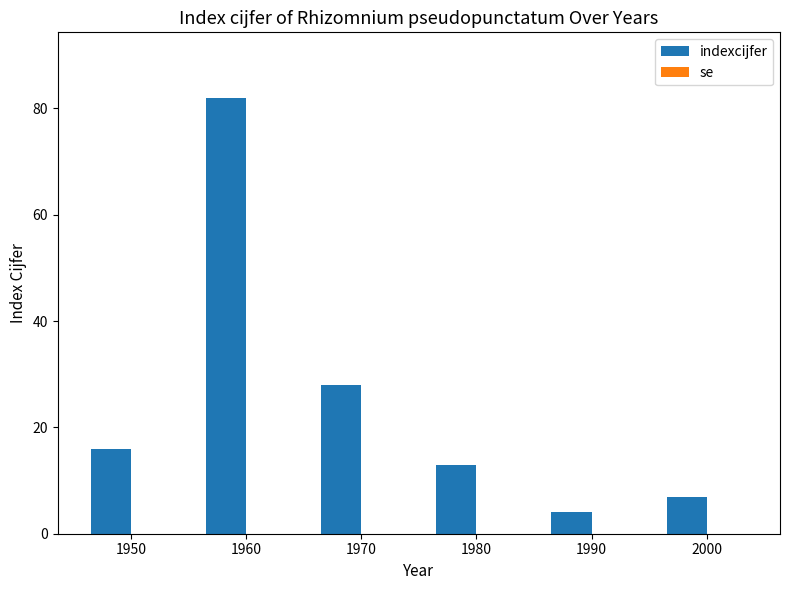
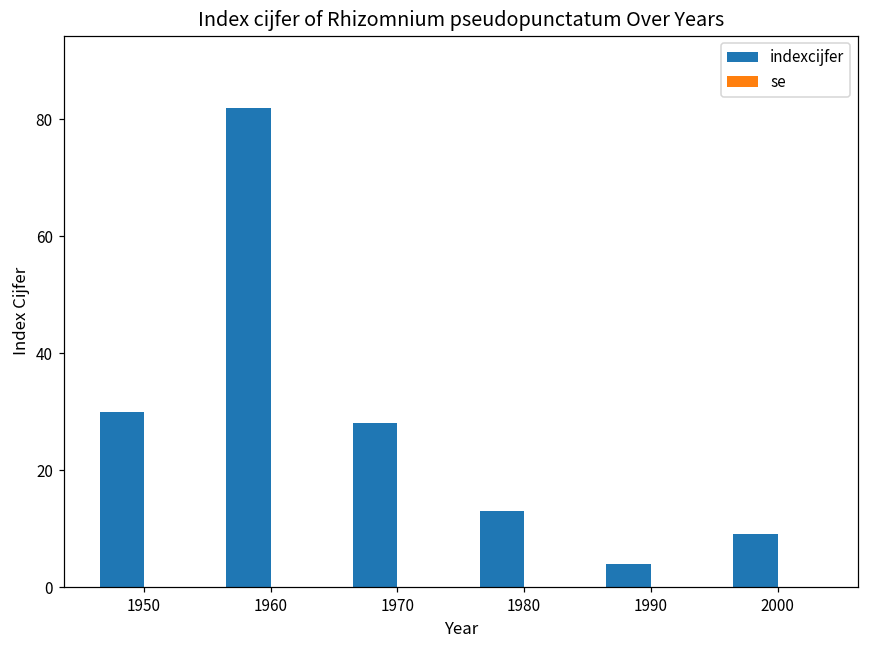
indexcijfer, 1950: 16 -> 30
indexcijfer, 2000: 7 -> 9
